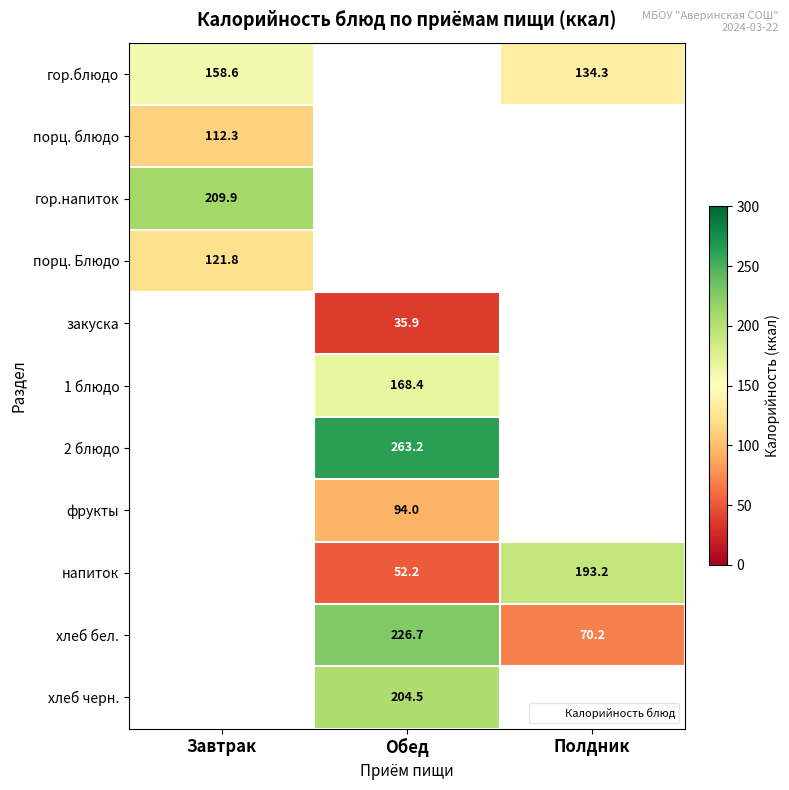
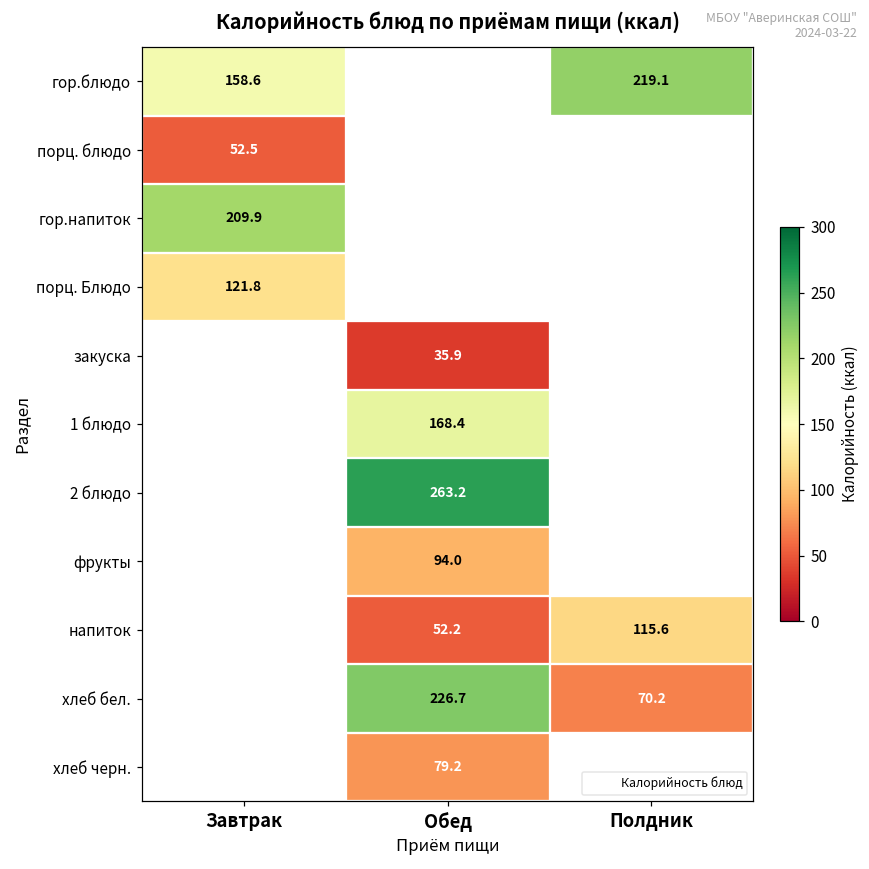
гор.блюдо, Полдник: 134.3 -> 219.1
порц. блюдо, Завтрак: 112.3 -> 52.5
напиток, Полдник: 193.2 -> 115.6
хлеб черн., Обед: 204.5 -> 79.2
